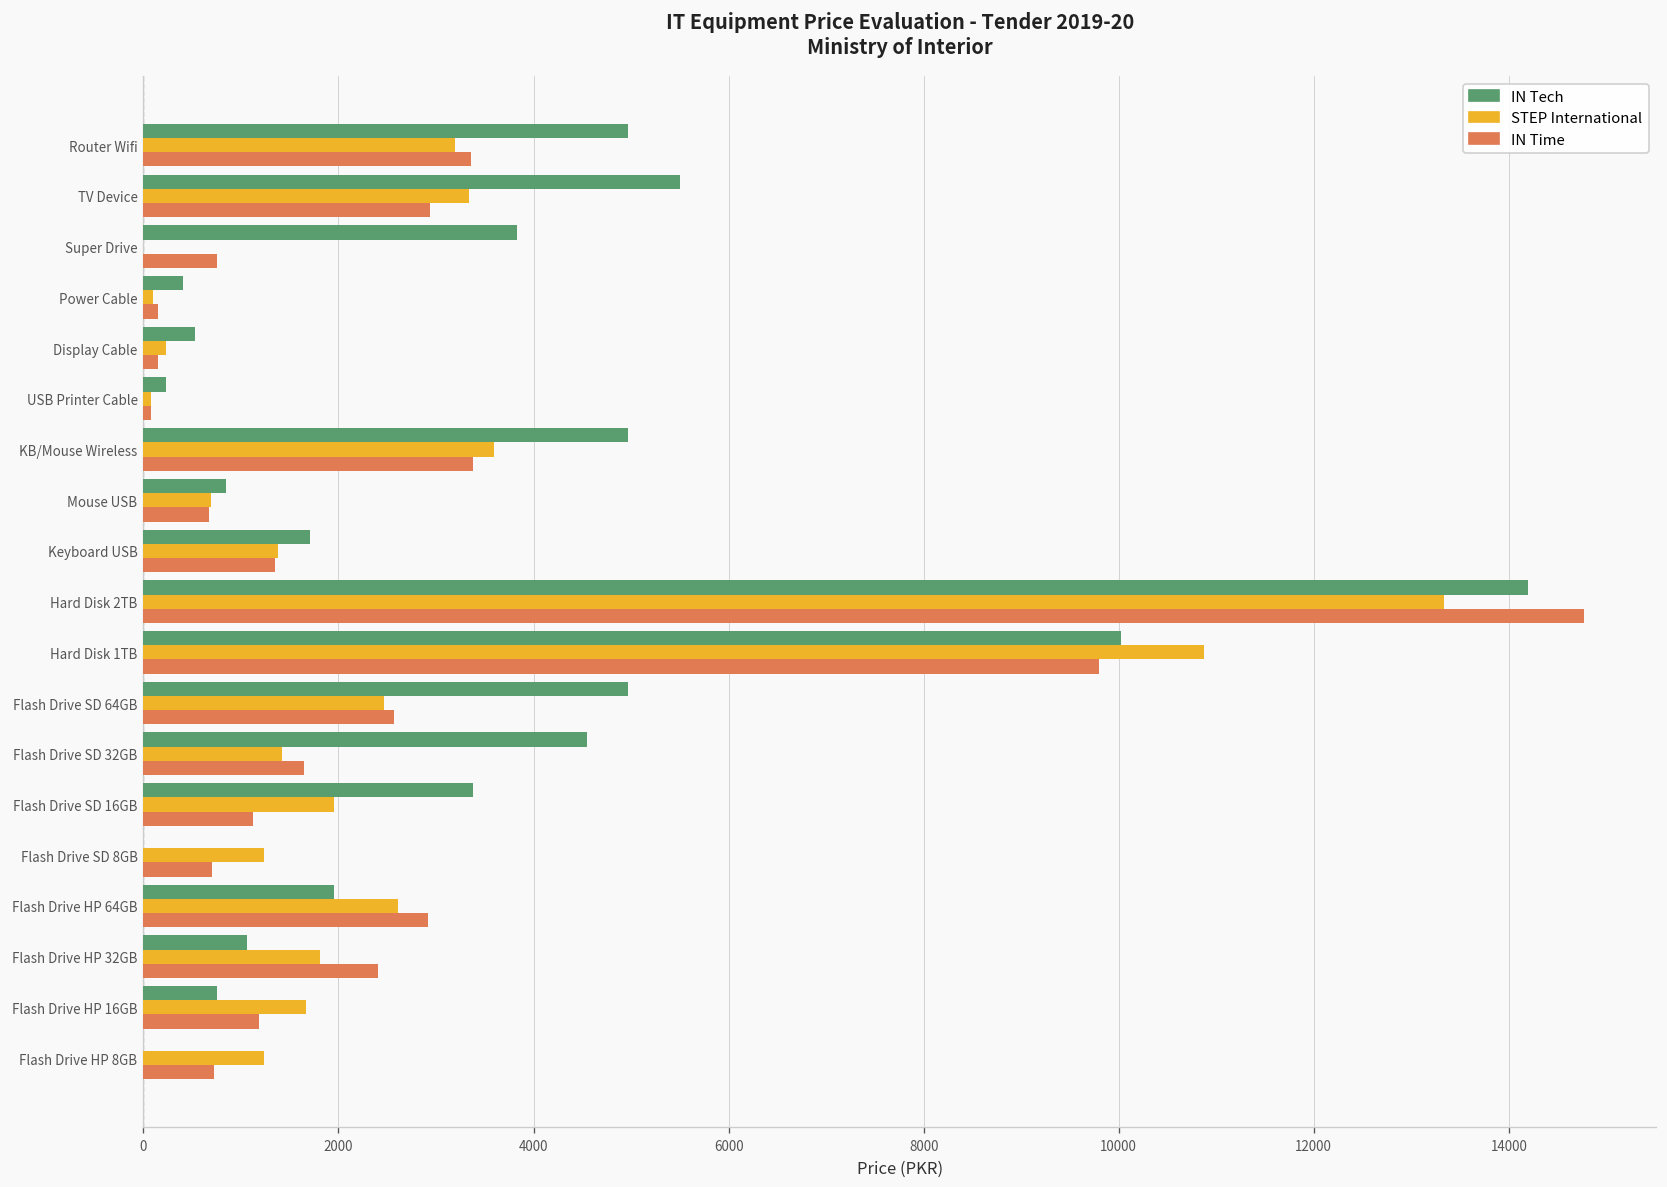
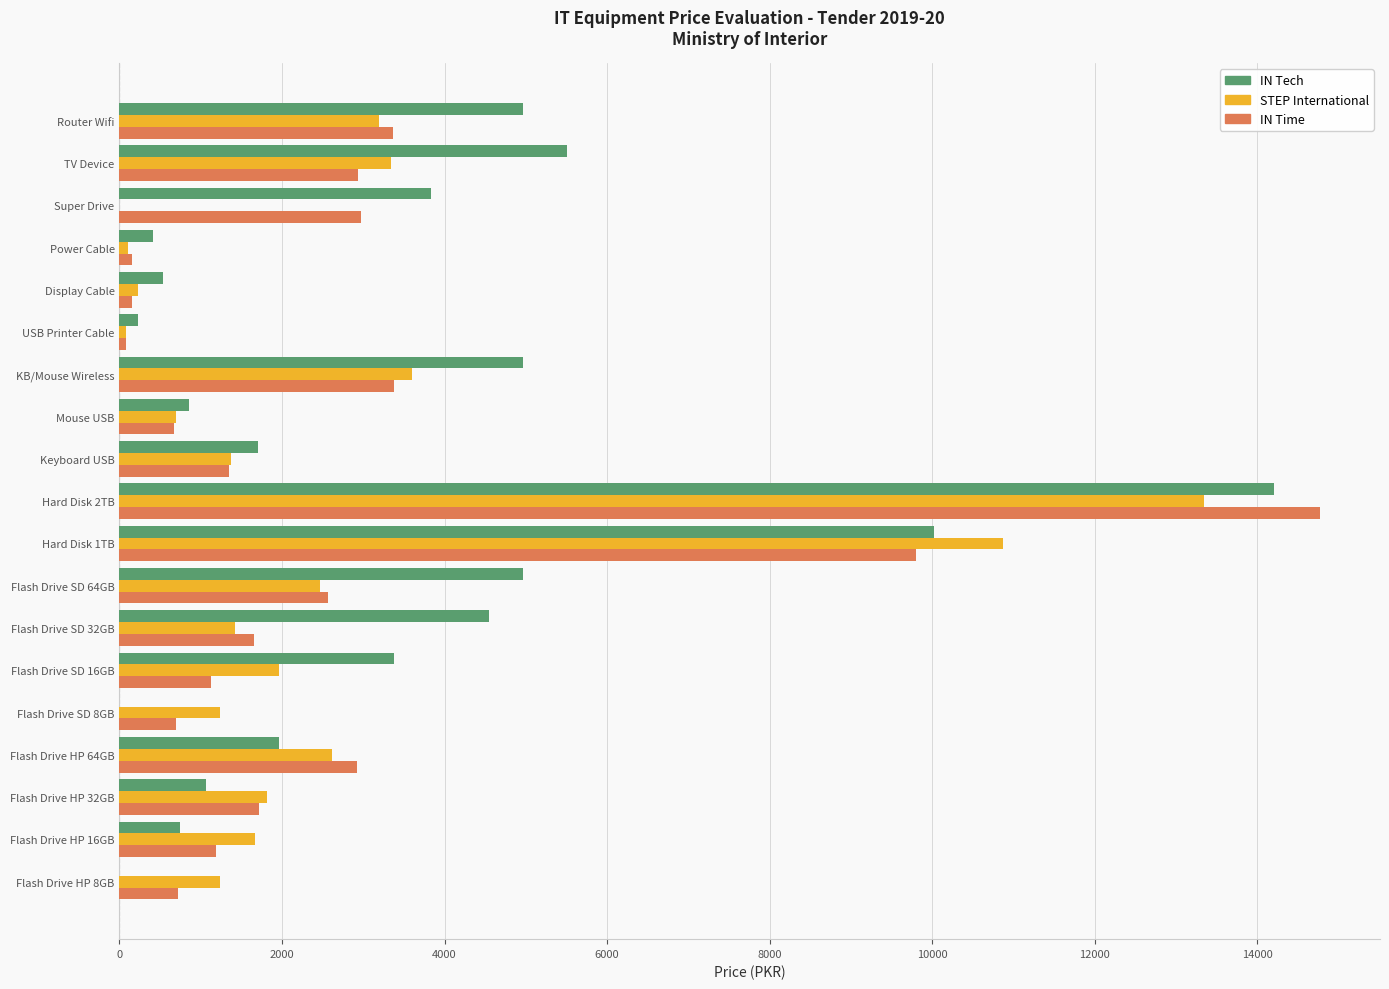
IN Time, Super Drive: 800 -> 3000
IN Time, Flash Drive HP 32GB: 2400 -> 1700
